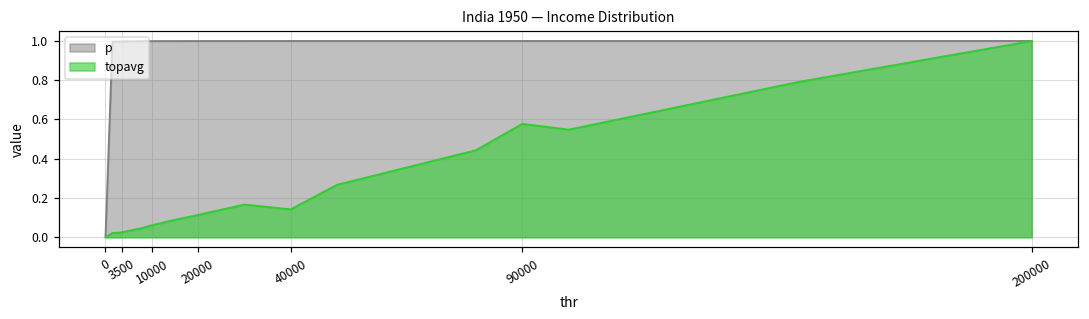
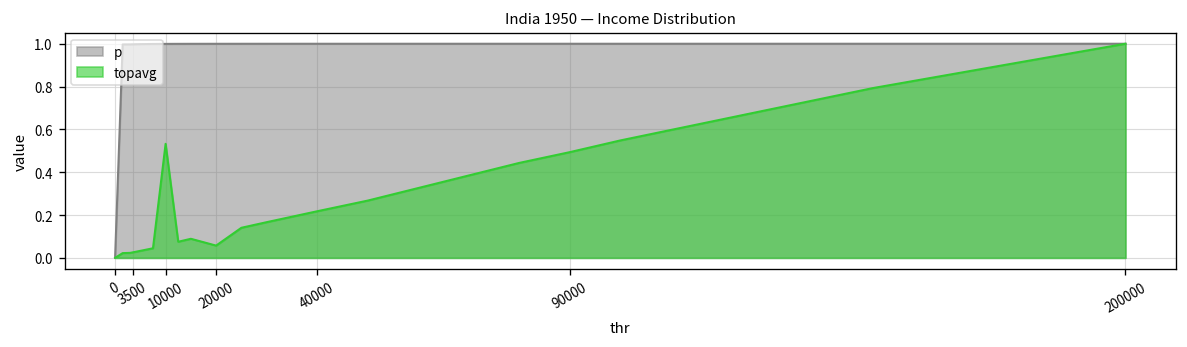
topavg, 10000: 0.06 -> 0.53
topavg, 20000: 0.11 -> 0.06
topavg, 40000: 0.14 -> 0.22
topavg, 90000: 0.58 -> 0.49
